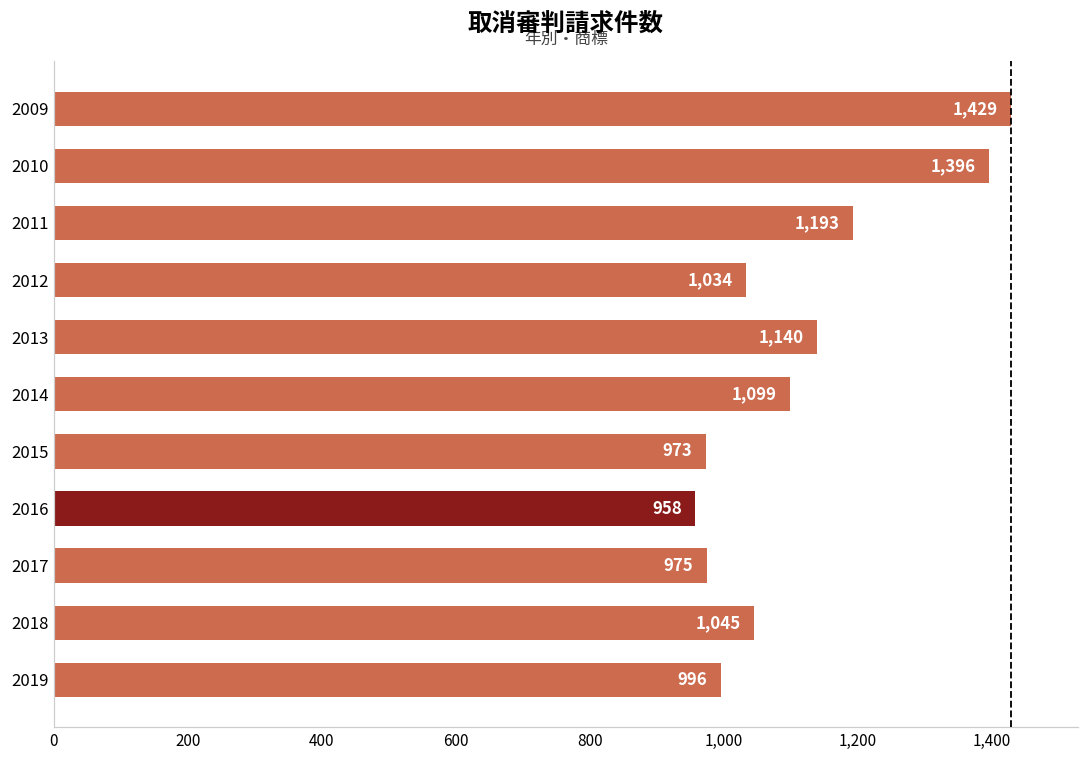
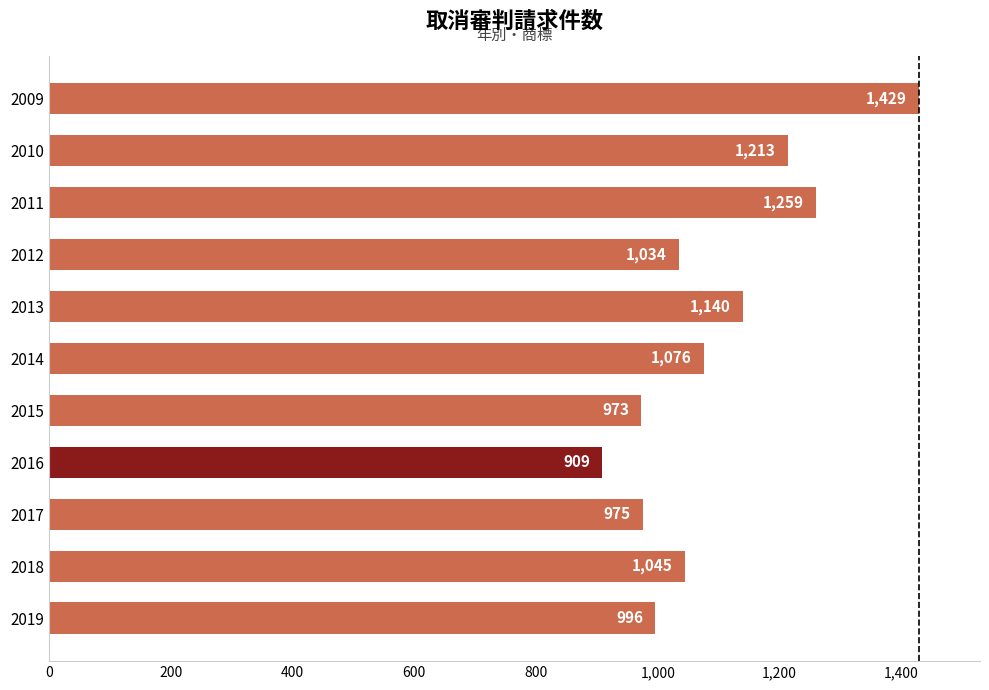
2010: 1,396 -> 1,213
2011: 1,193 -> 1,259
2014: 1,099 -> 1,076
2016: 958 -> 909
